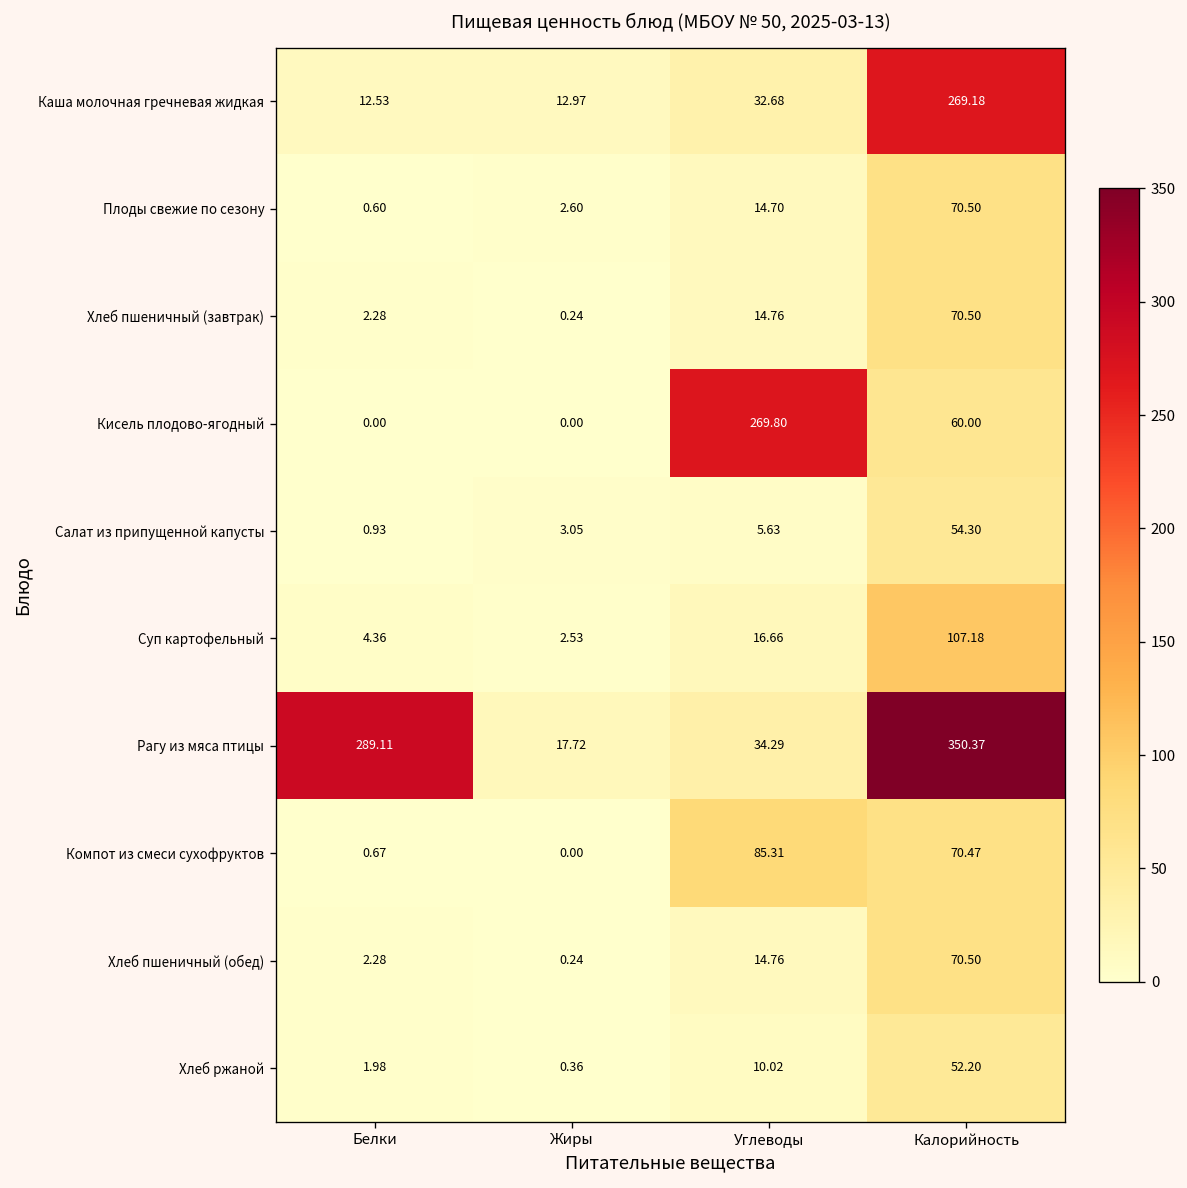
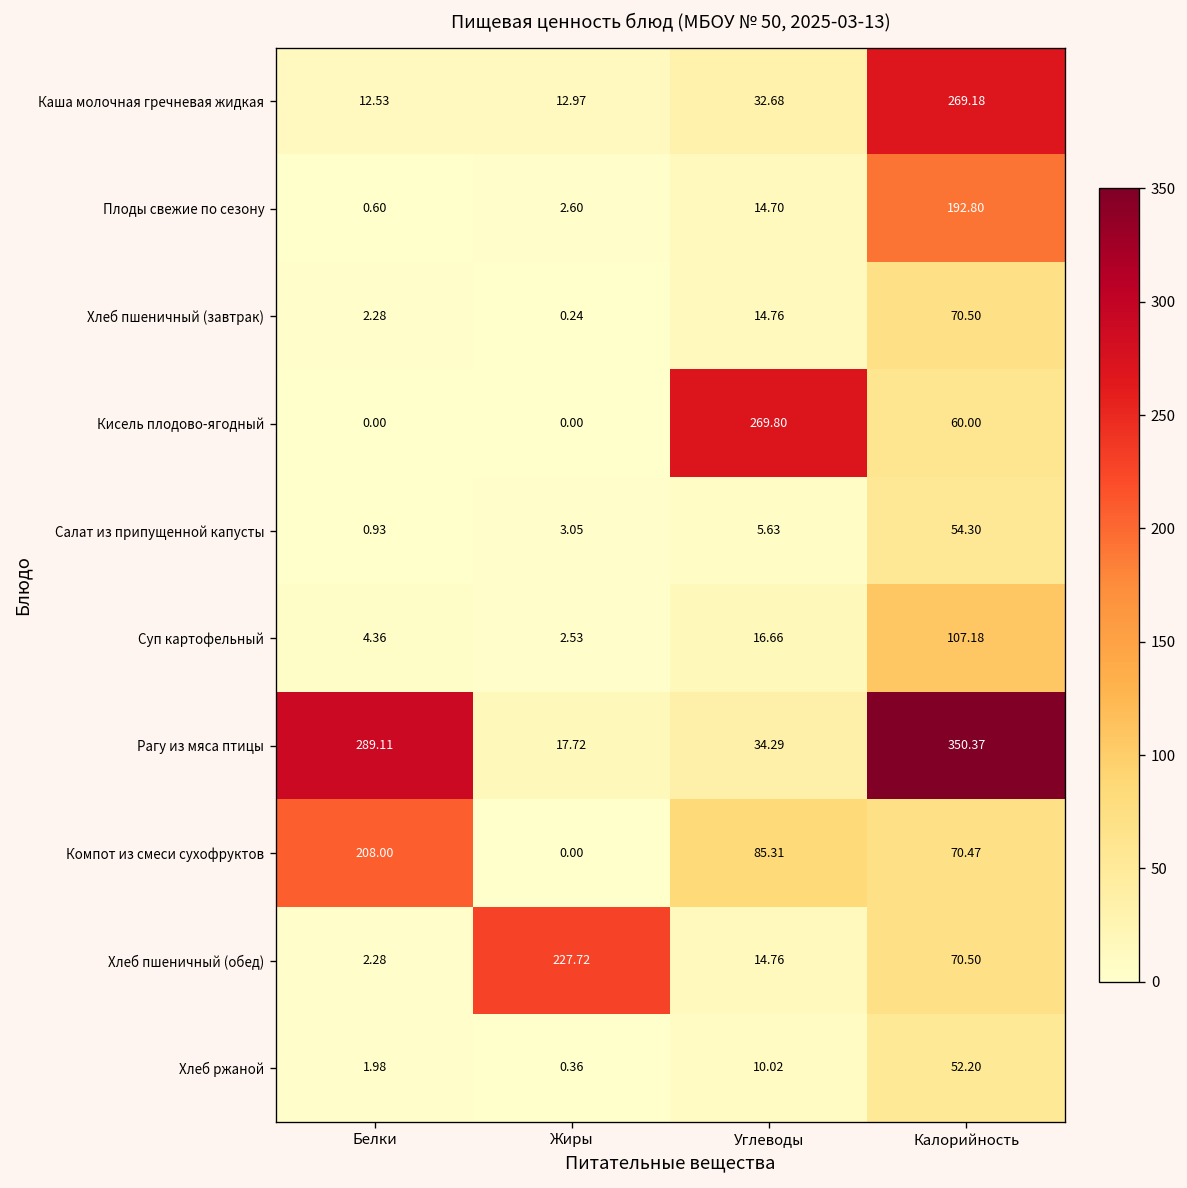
Плоды свежие по сезону, Калорийность: 70.50 -> 192.80
Компот из смеси сухофруктов, Белки: 0.67 -> 208.00
Хлеб пшеничный (обед), Жиры: 0.24 -> 227.72
